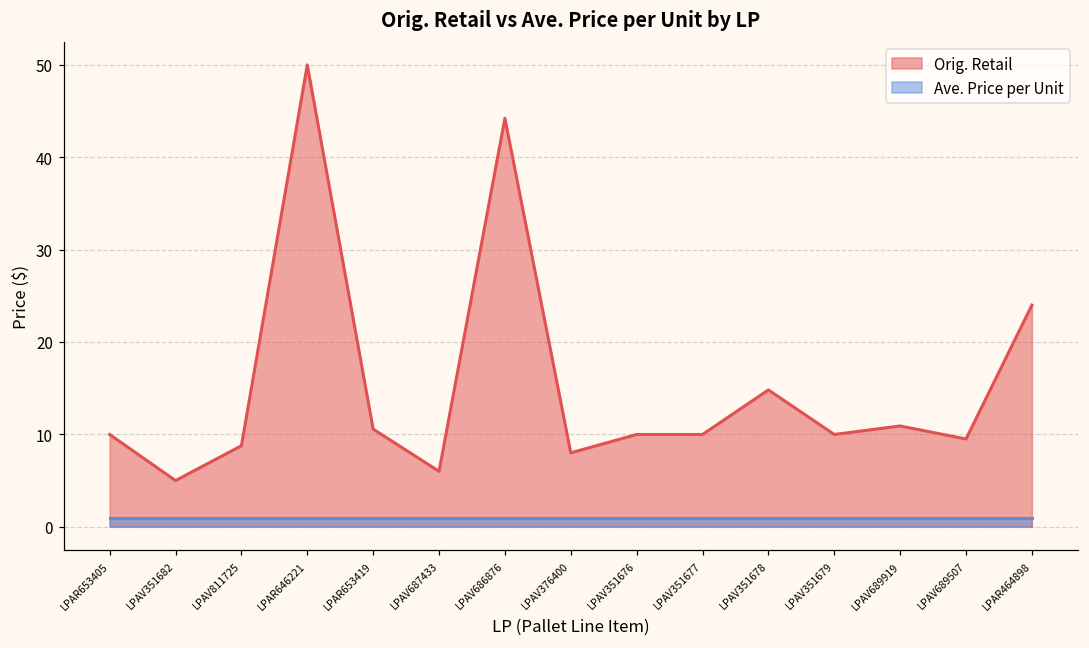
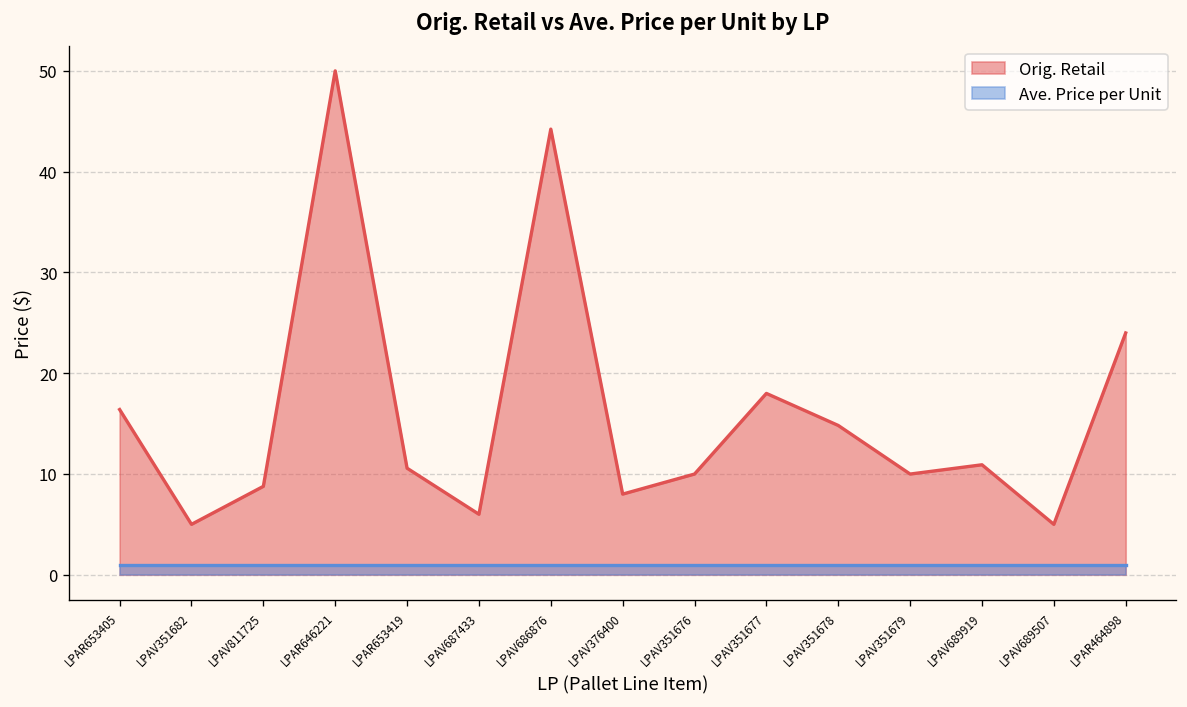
Orig. Retail, LPAR653405: 10 -> 16
Orig. Retail, LPAV351677: 10 -> 18
Orig. Retail, LPAV689507: 10 -> 5
